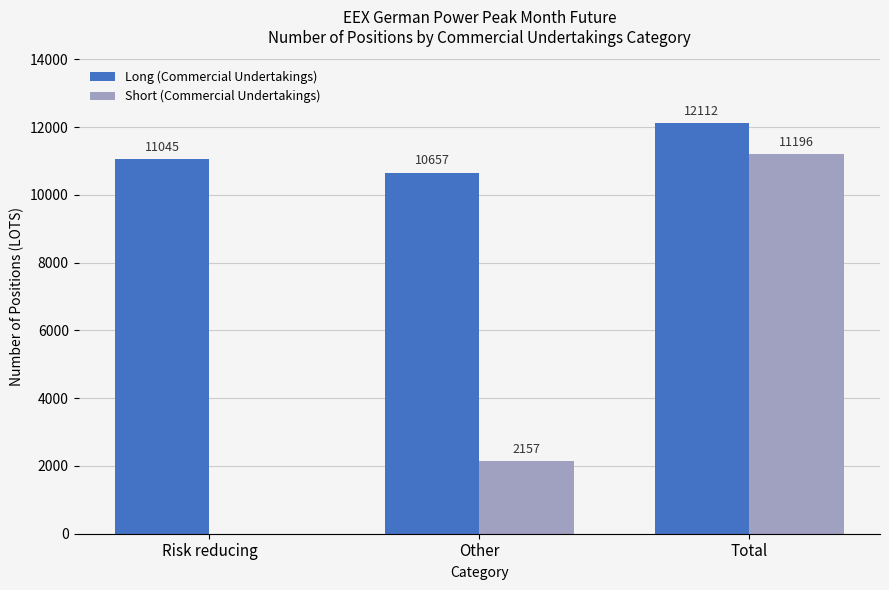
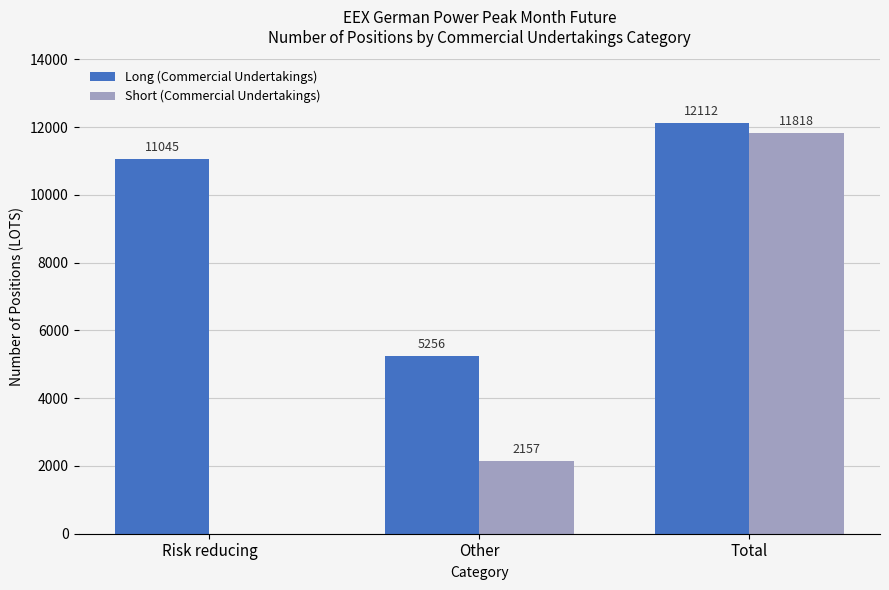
Long (Commercial Undertakings), Other: 10657 -> 5256
Short (Commercial Undertakings), Total: 11196 -> 11818
